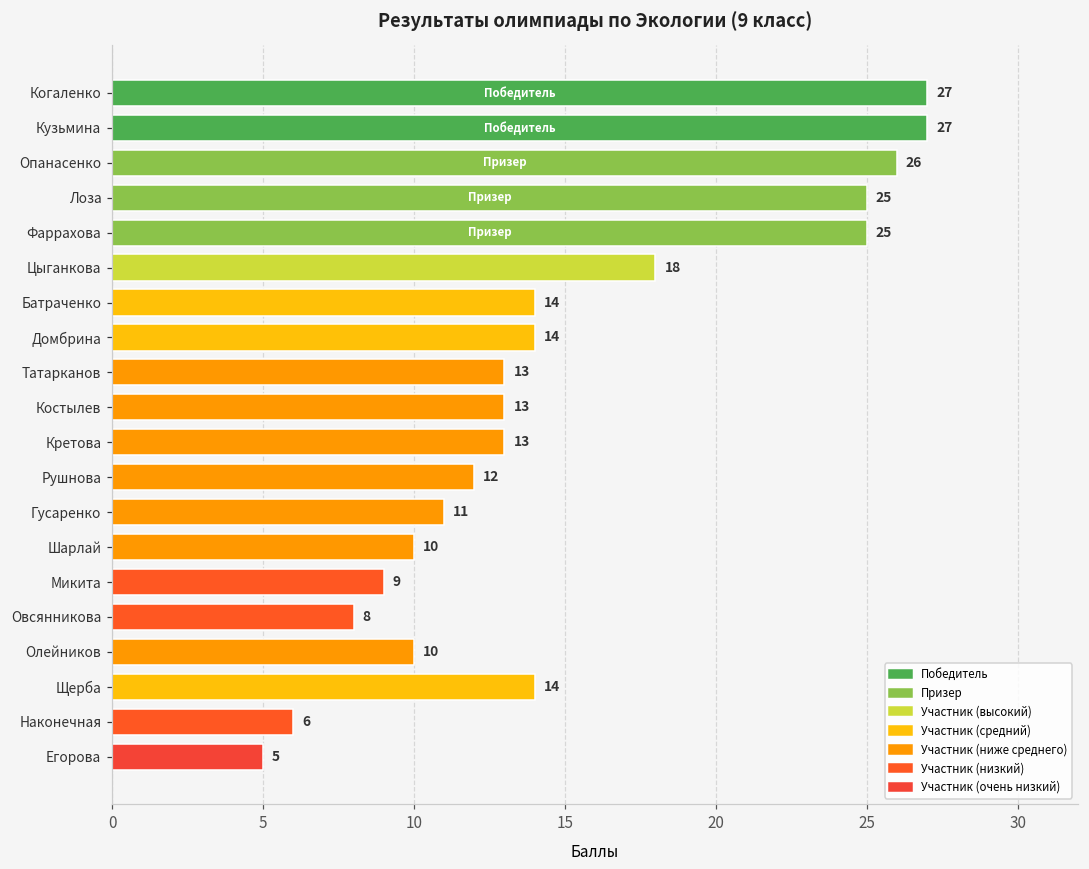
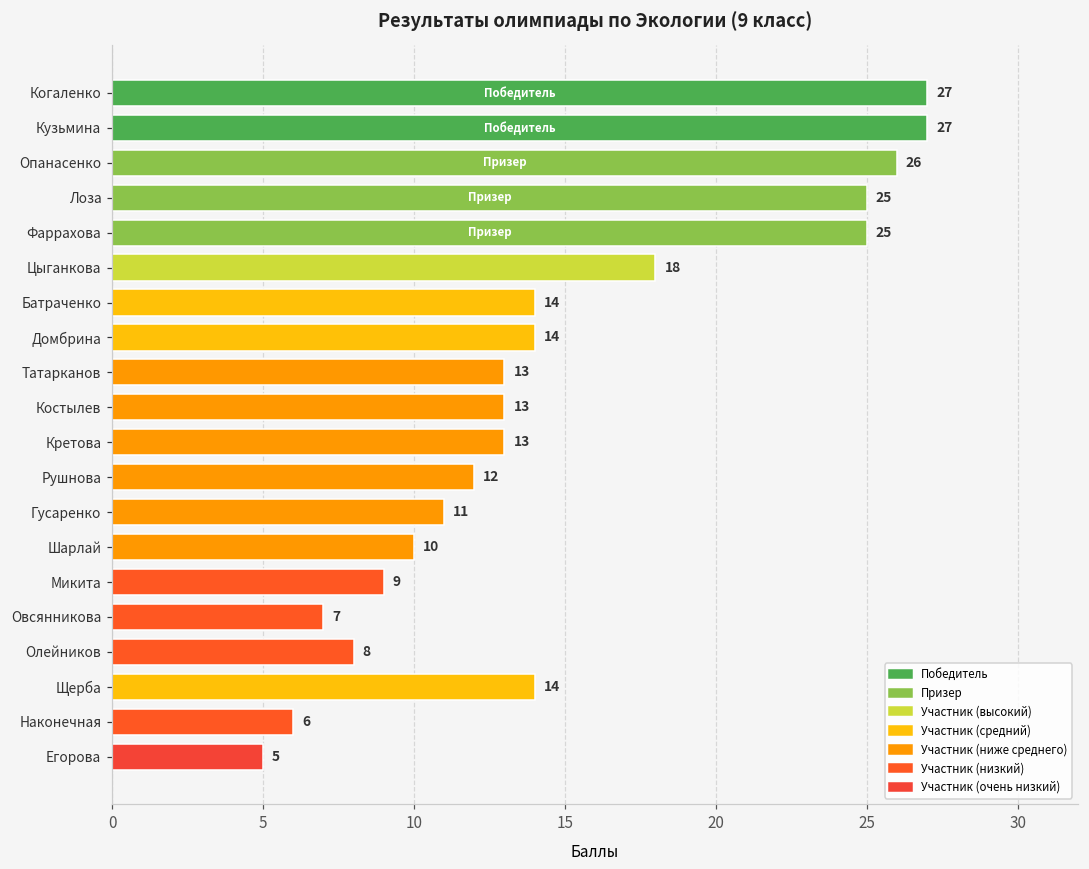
Овсянникова: 8 -> 7
Олейников: 10 -> 8
